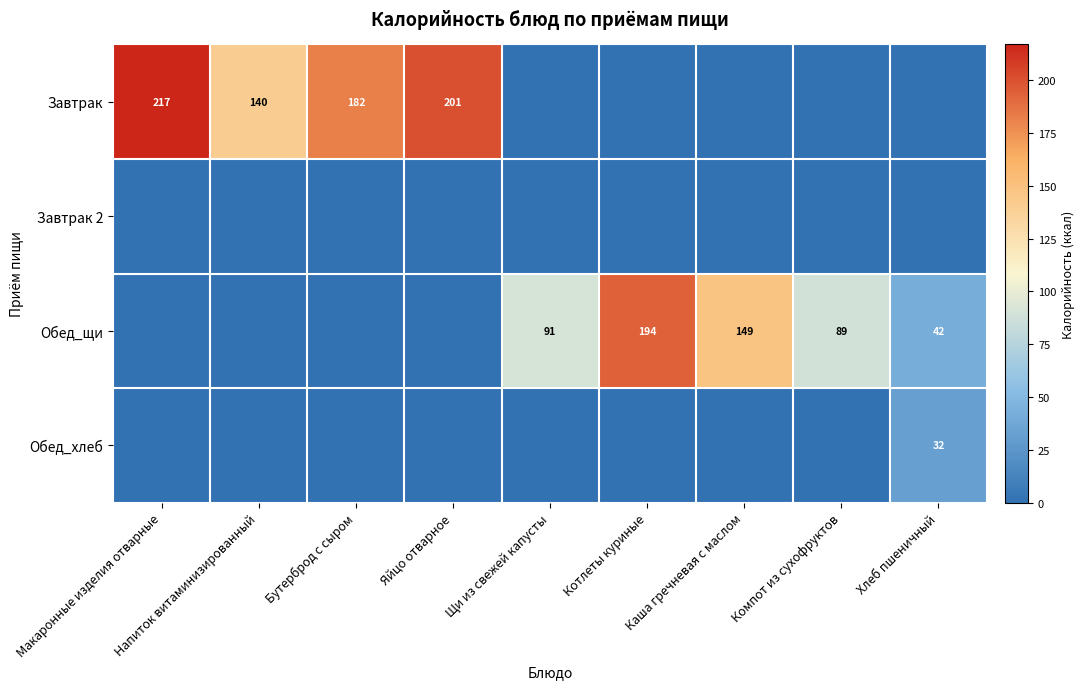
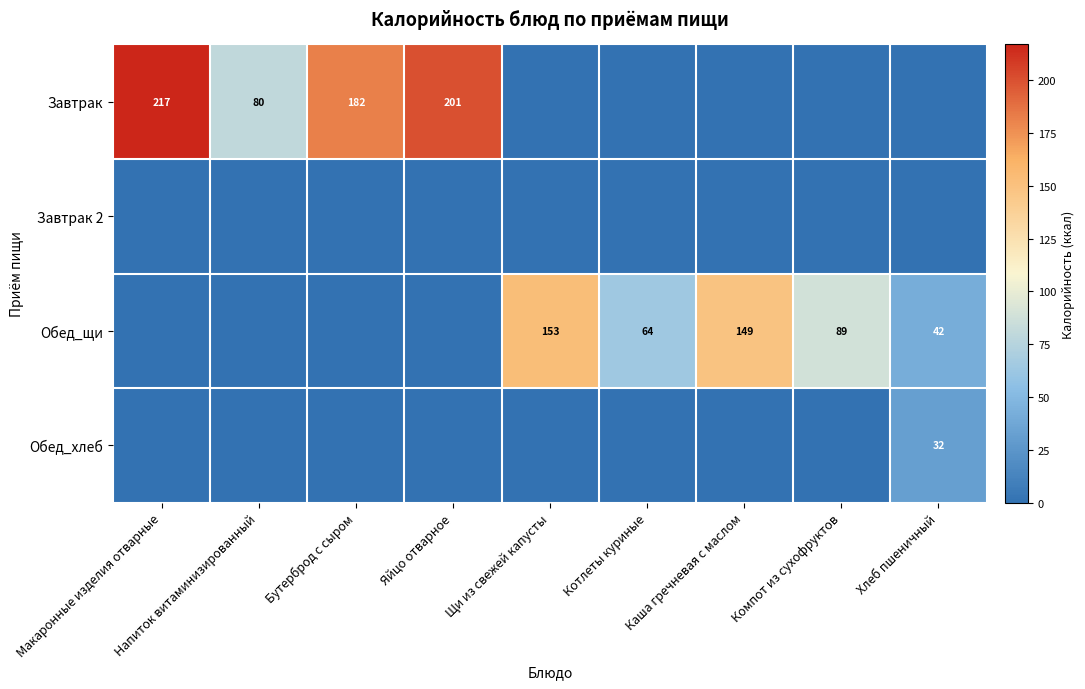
Завтрак, Напиток витаминизированный: 140 -> 80
Обед_щи, Щи из свежей капусты: 91 -> 153
Обед_щи, Котлеты куриные: 194 -> 64
